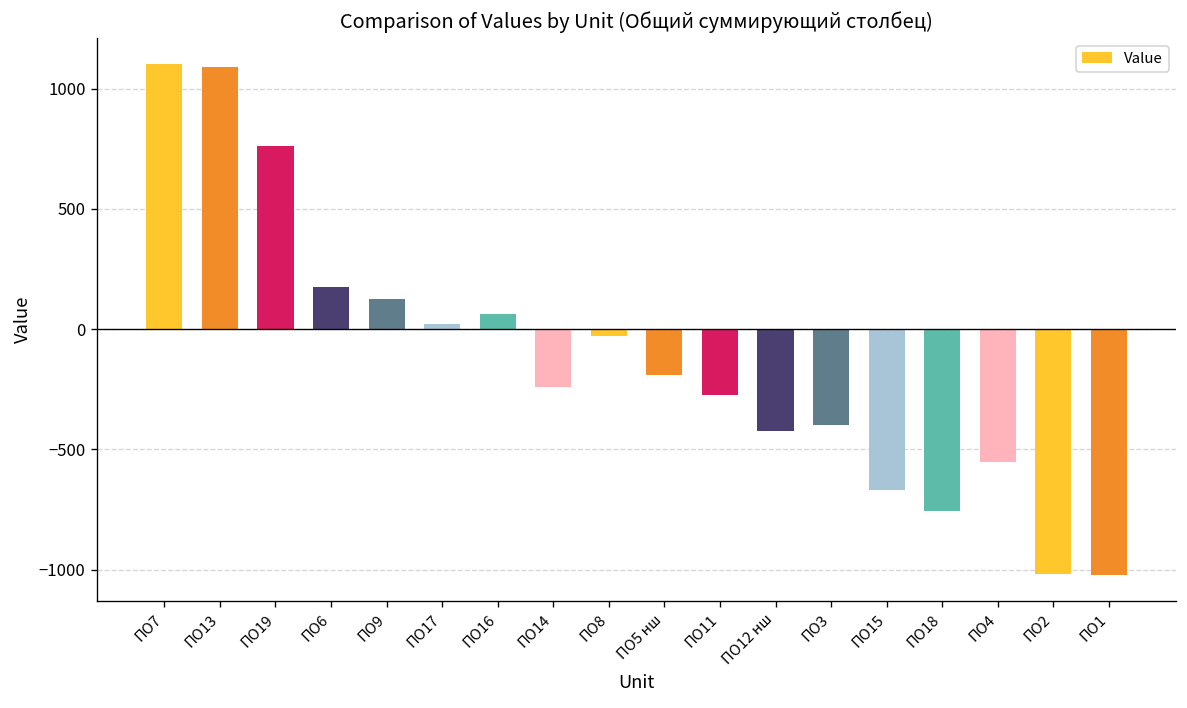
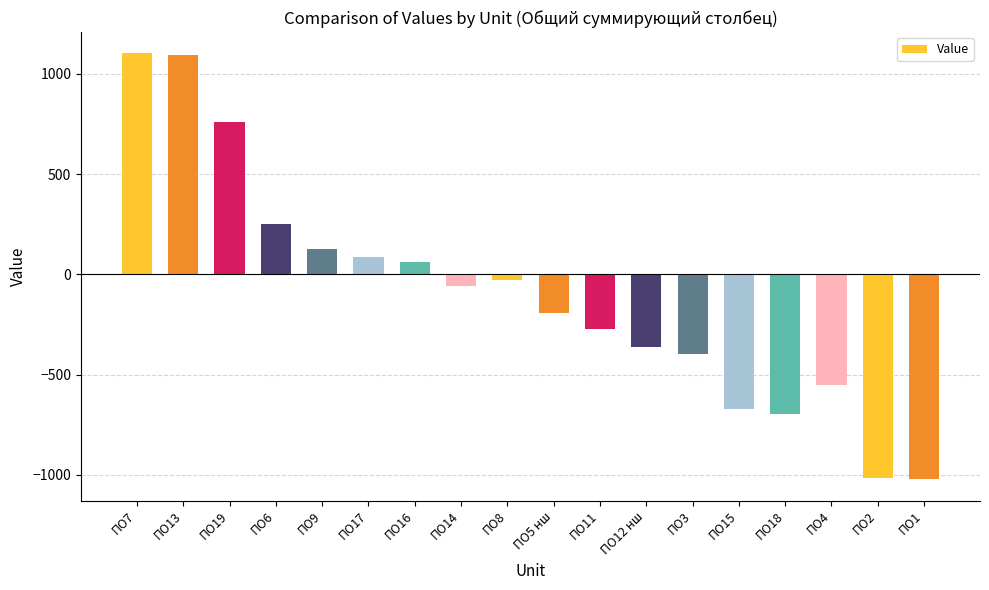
ПО6: 170 -> 250
ПО17: 20 -> 90
ПО14: -240 -> -60
ПО12 нш: -420 -> -360
ПО18: -750 -> -700
